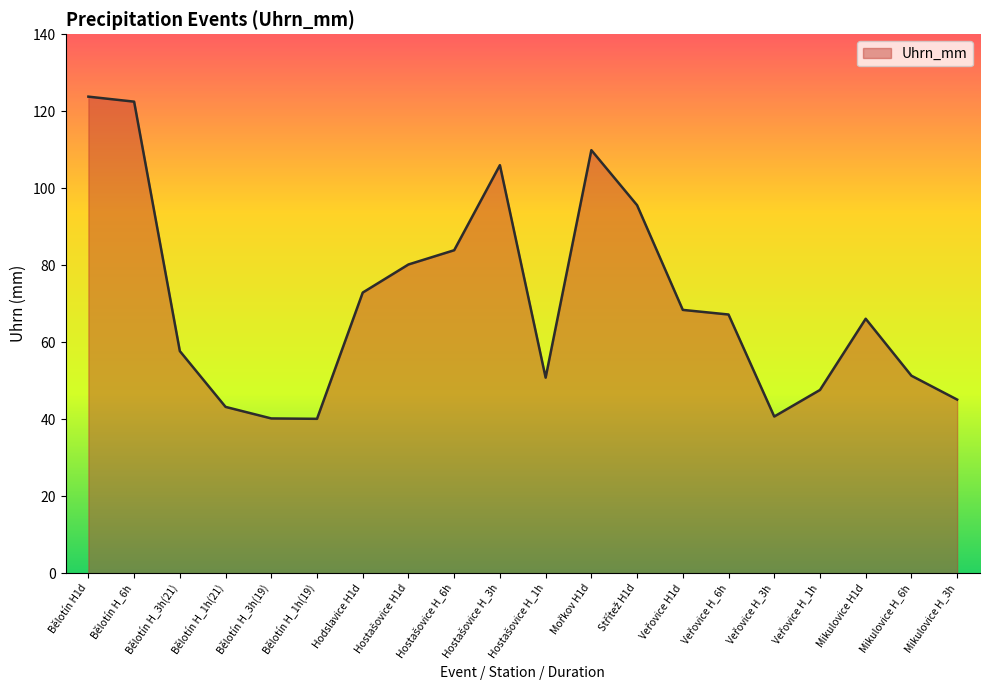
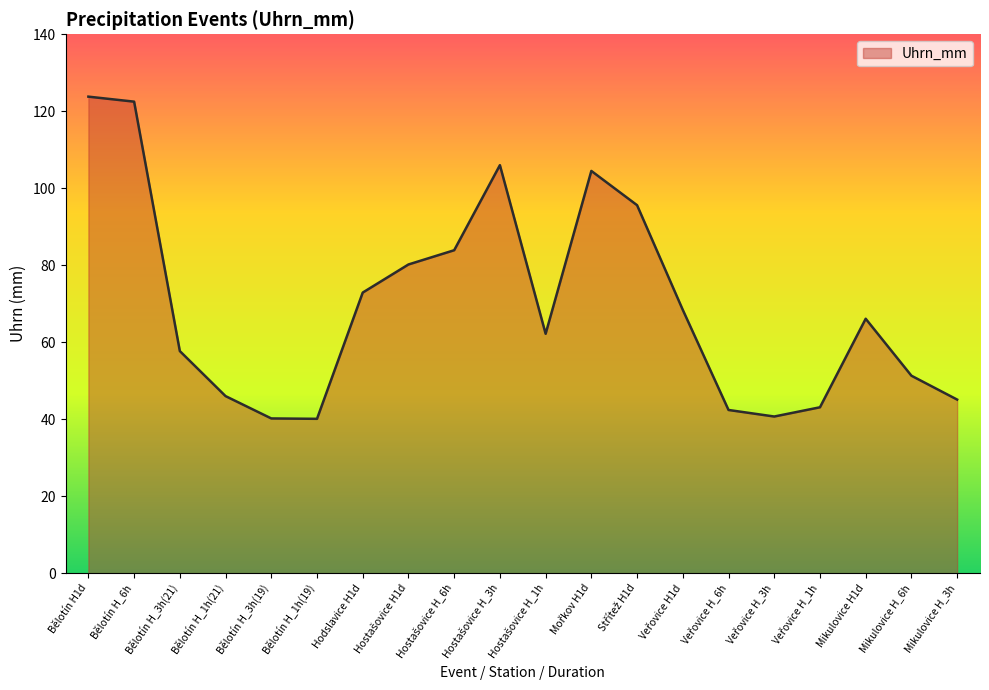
Bělotín H_1h(21): 43 -> 46
Hostašovice H_1h: 51 -> 62
Mořkov H1d: 110 -> 105
Veřovice H_6h: 67 -> 42
Veřovice H_1h: 48 -> 43
